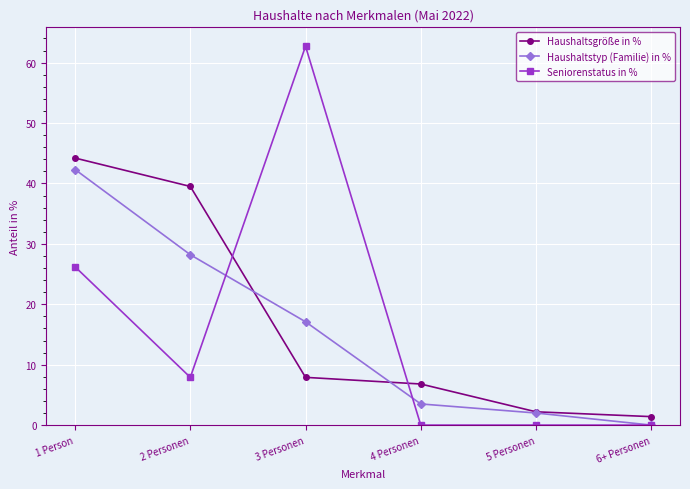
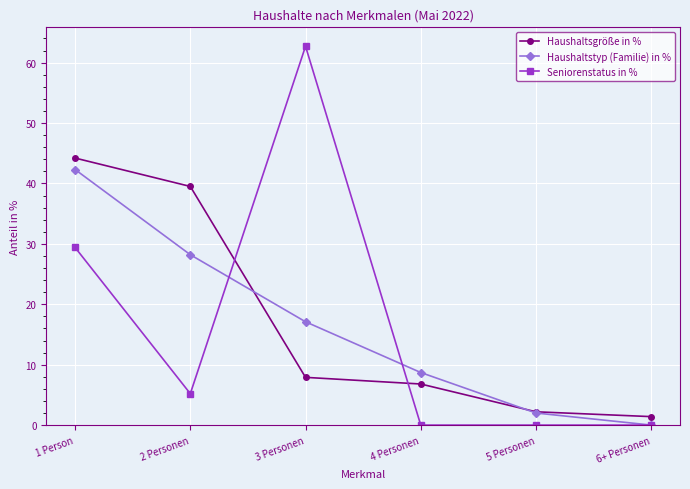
Seniorenstatus in %, 1 Person: 26 -> 29
Seniorenstatus in %, 2 Personen: 8 -> 5
Haushaltstyp (Familie) in %, 4 Personen: 4 -> 9
